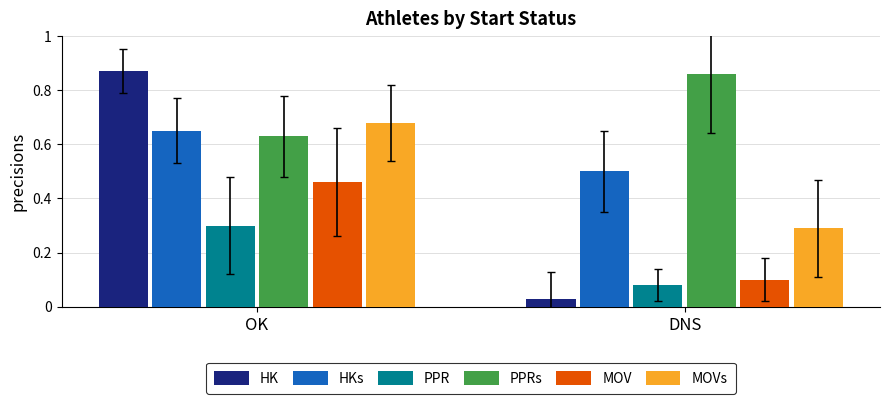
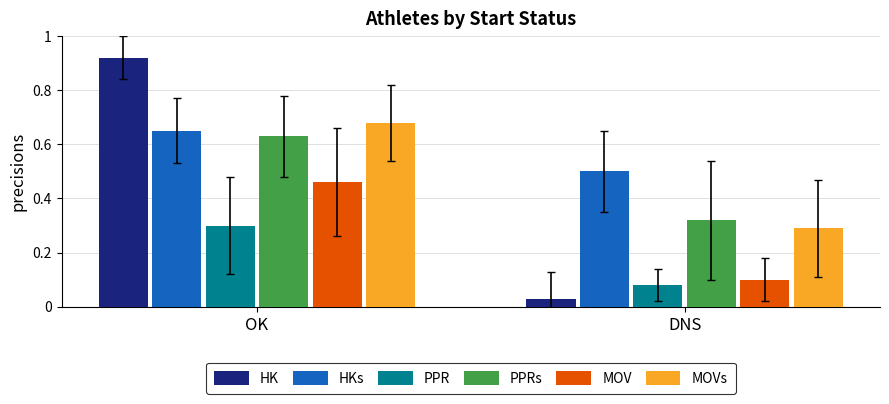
HK, OK: 0.87 -> 0.92
PPRs, DNS: 0.86 -> 0.32
